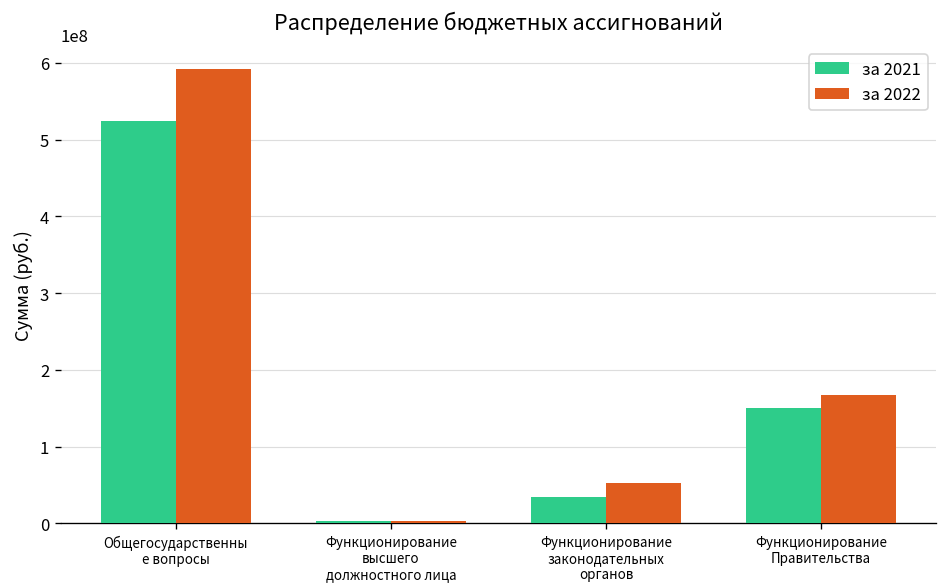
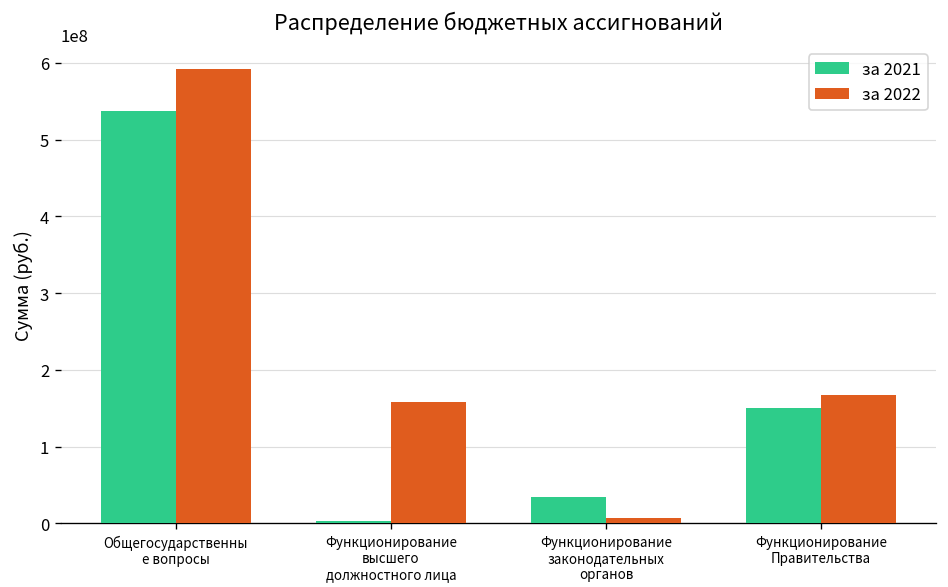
за 2021, Общегосударственны е вопросы: 520000000 -> 540000000
за 2022, Функционирование высшего должностного лица: 0 -> 160000000
за 2022, Функционирование законодательных органов: 50000000 -> 10000000
